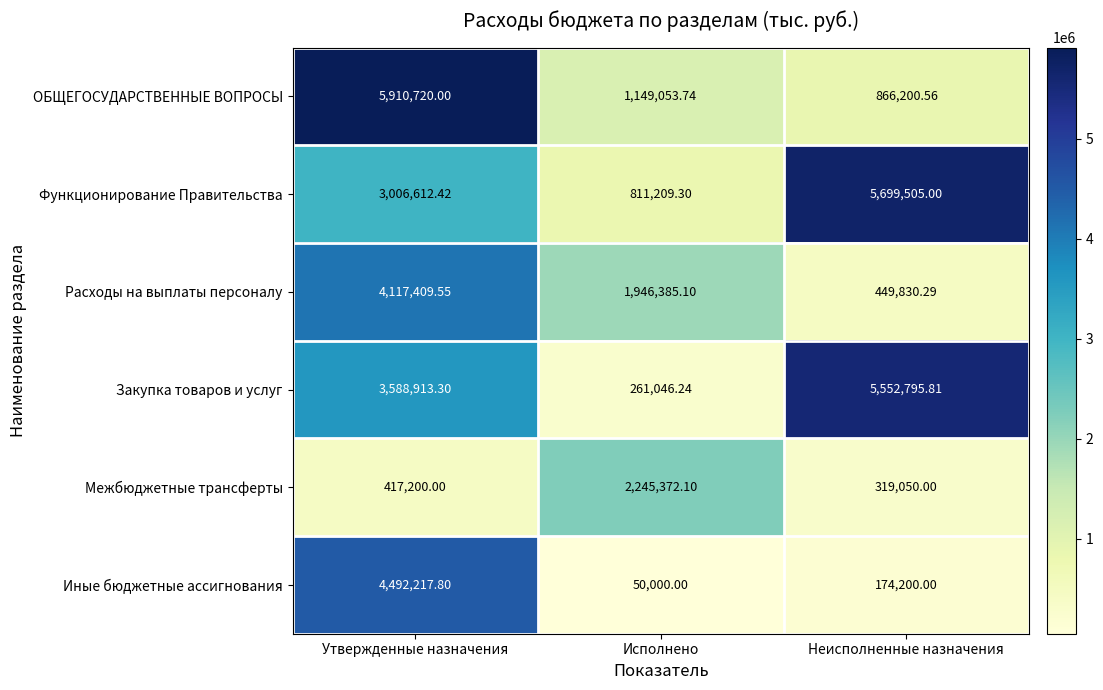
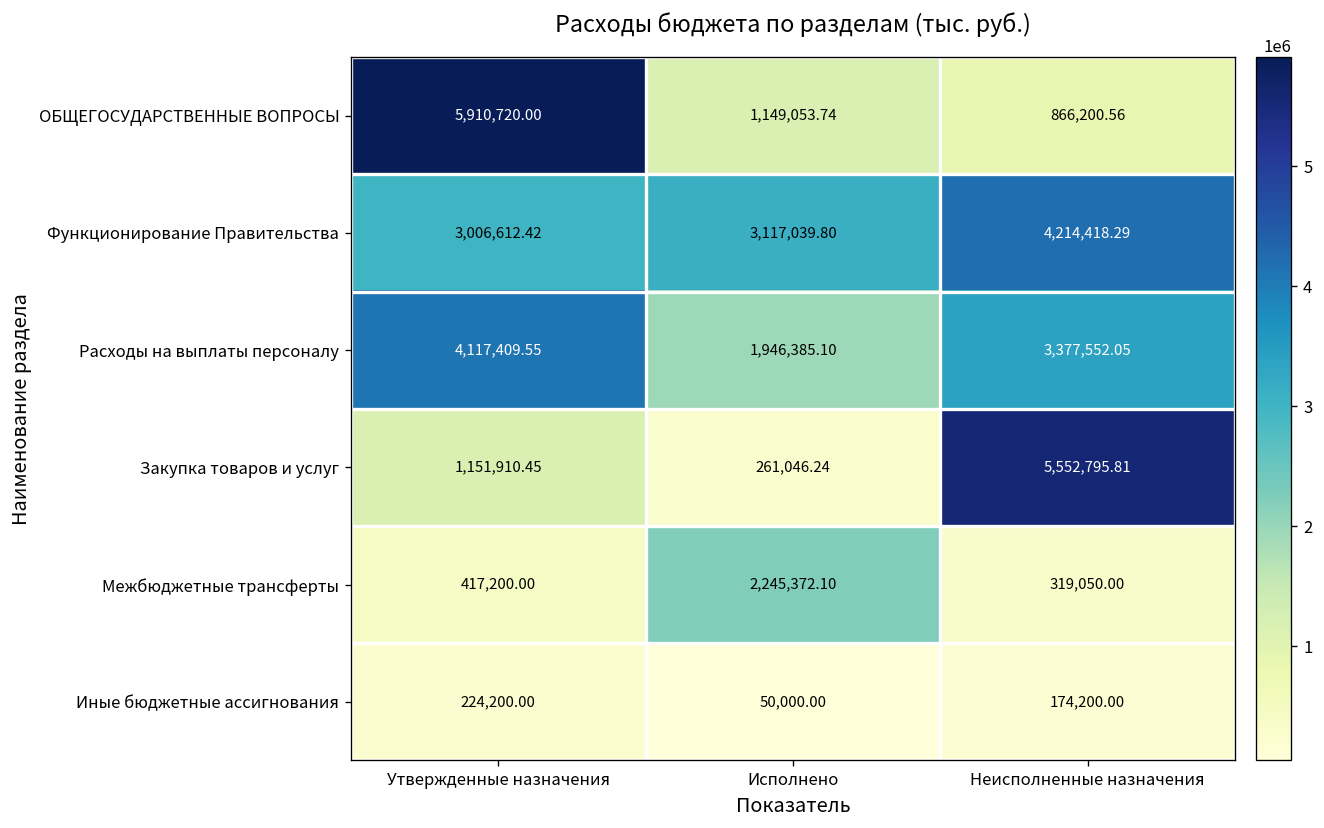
Функционирование Правительства, Исполнено: 811,209.30 -> 3,117,039.80
Функционирование Правительства, Неисполненные назначения: 5,699,505.00 -> 4,214,418.29
Расходы на выплаты персоналу, Неисполненные назначения: 449,830.29 -> 3,377,552.05
Закупка товаров и услуг, Утвержденные назначения: 3,588,913.30 -> 1,151,910.45
Иные бюджетные ассигнования, Утвержденные назначения: 4,492,217.80 -> 224,200.00
